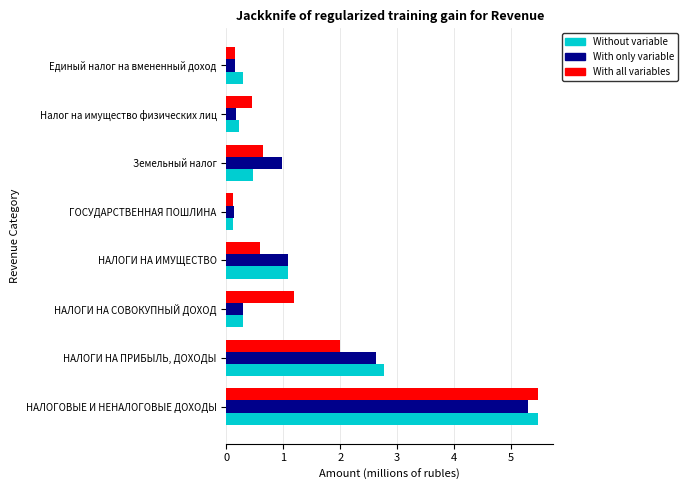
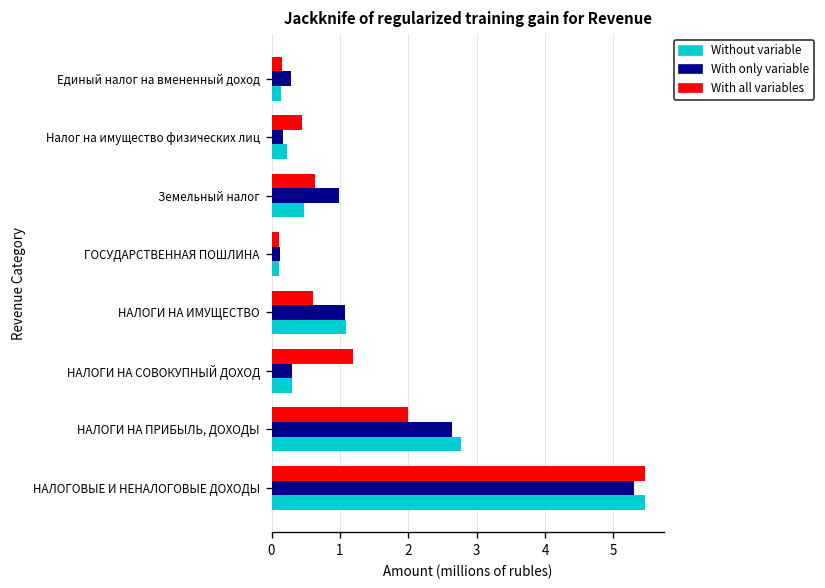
With only variable, Единый налог на вмененный доход: 0.1 -> 0.3
Without variable, Единый налог на вмененный доход: 0.3 -> 0.1
